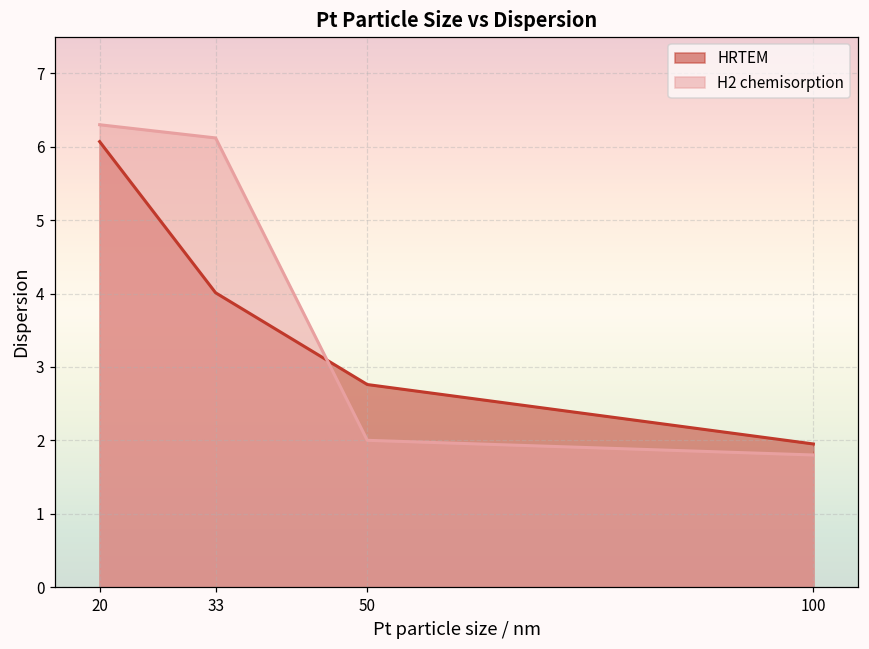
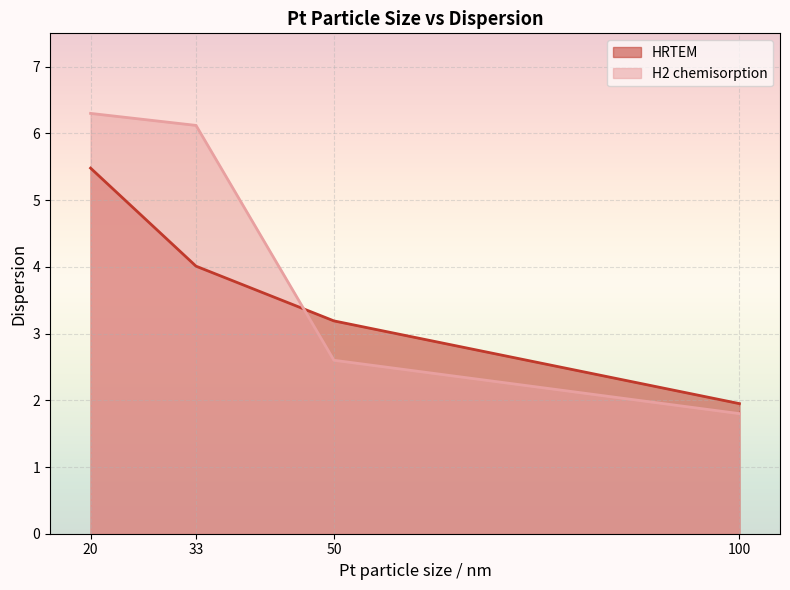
HRTEM, 20: 6.1 -> 5.5
HRTEM, 50: 2.8 -> 3.2
H2 chemisorption, 50: 2.0 -> 2.6
